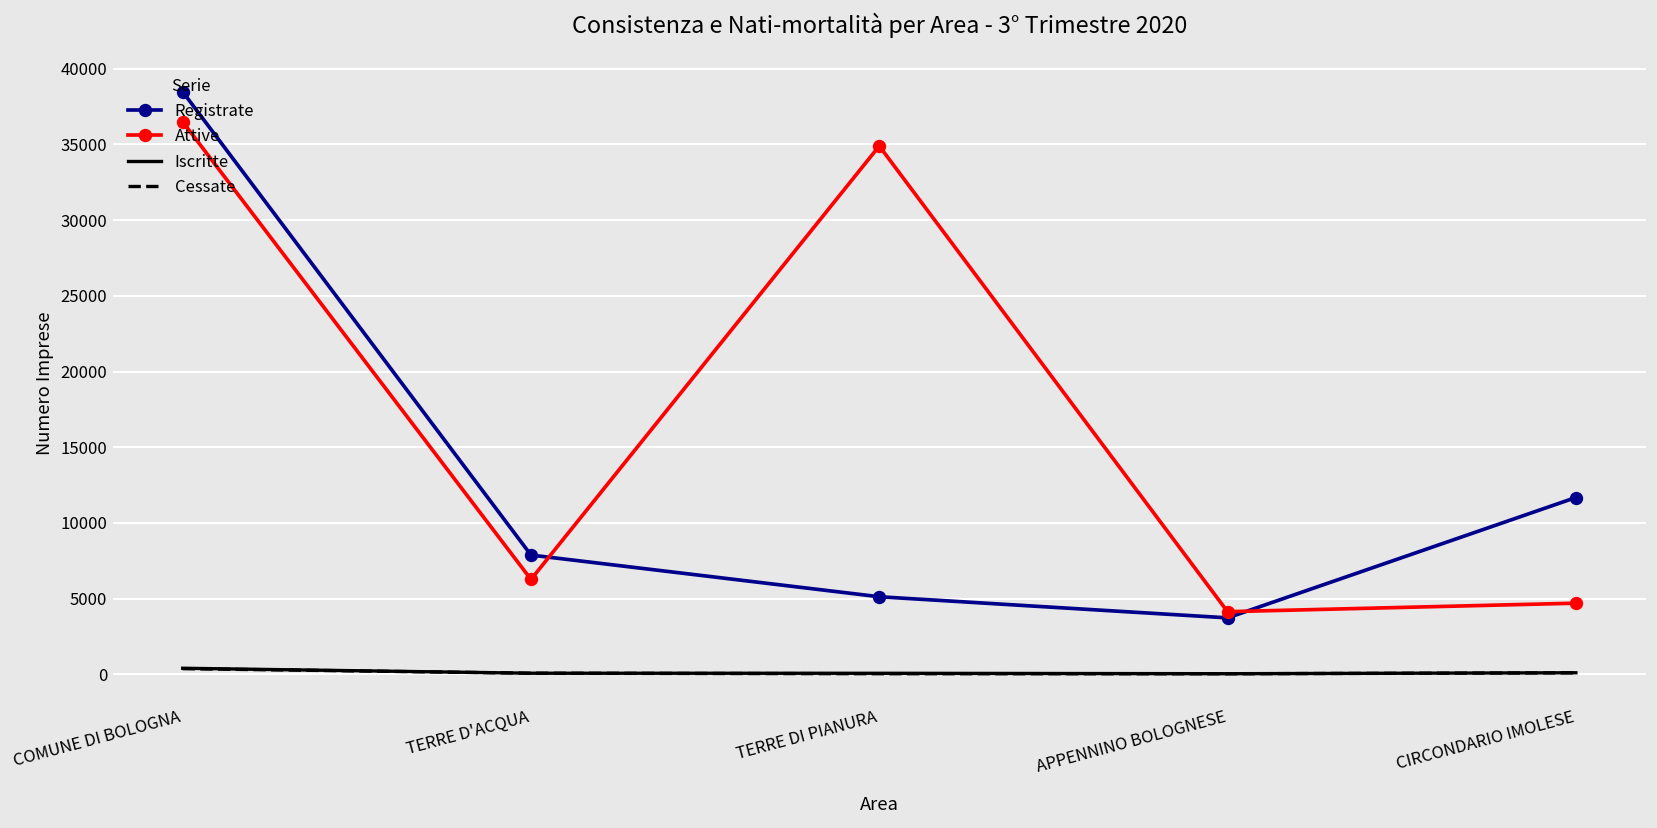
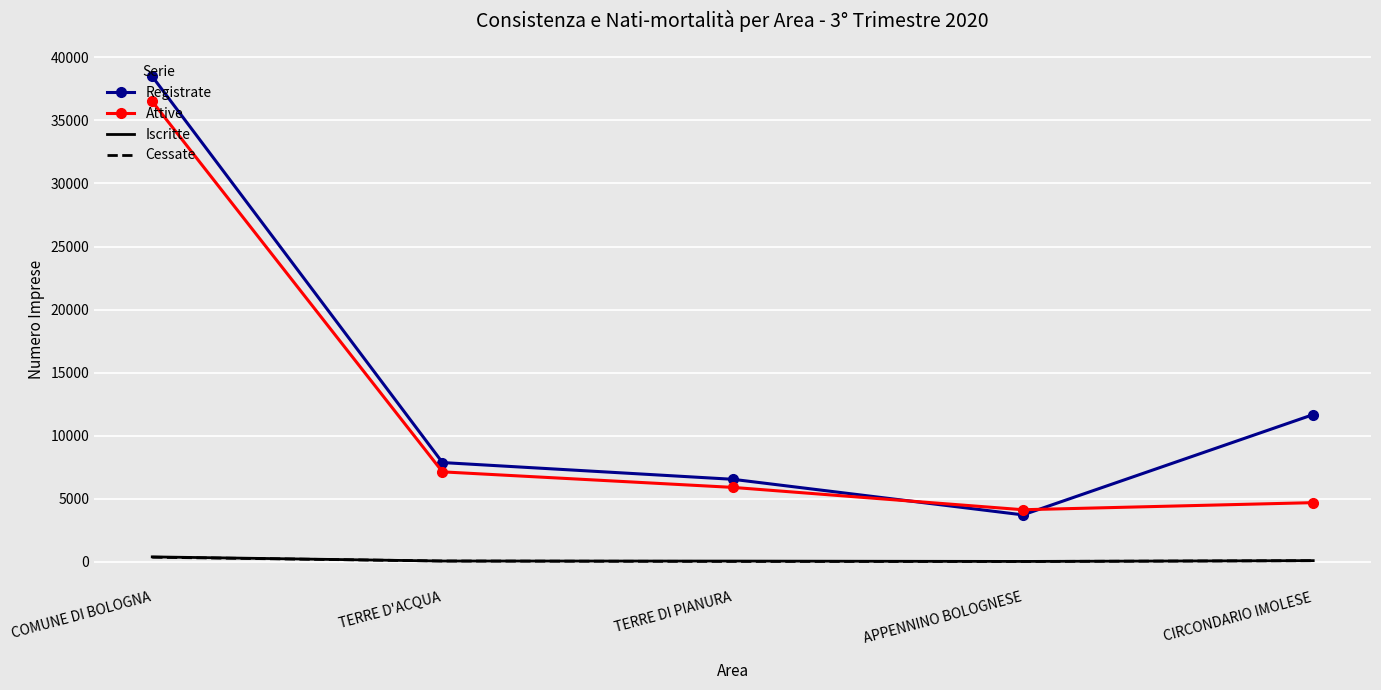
Attive, TERRE D'ACQUA: 6300 -> 7100
Registrate, TERRE DI PIANURA: 5100 -> 6600
Attive, TERRE DI PIANURA: 34900 -> 5900
